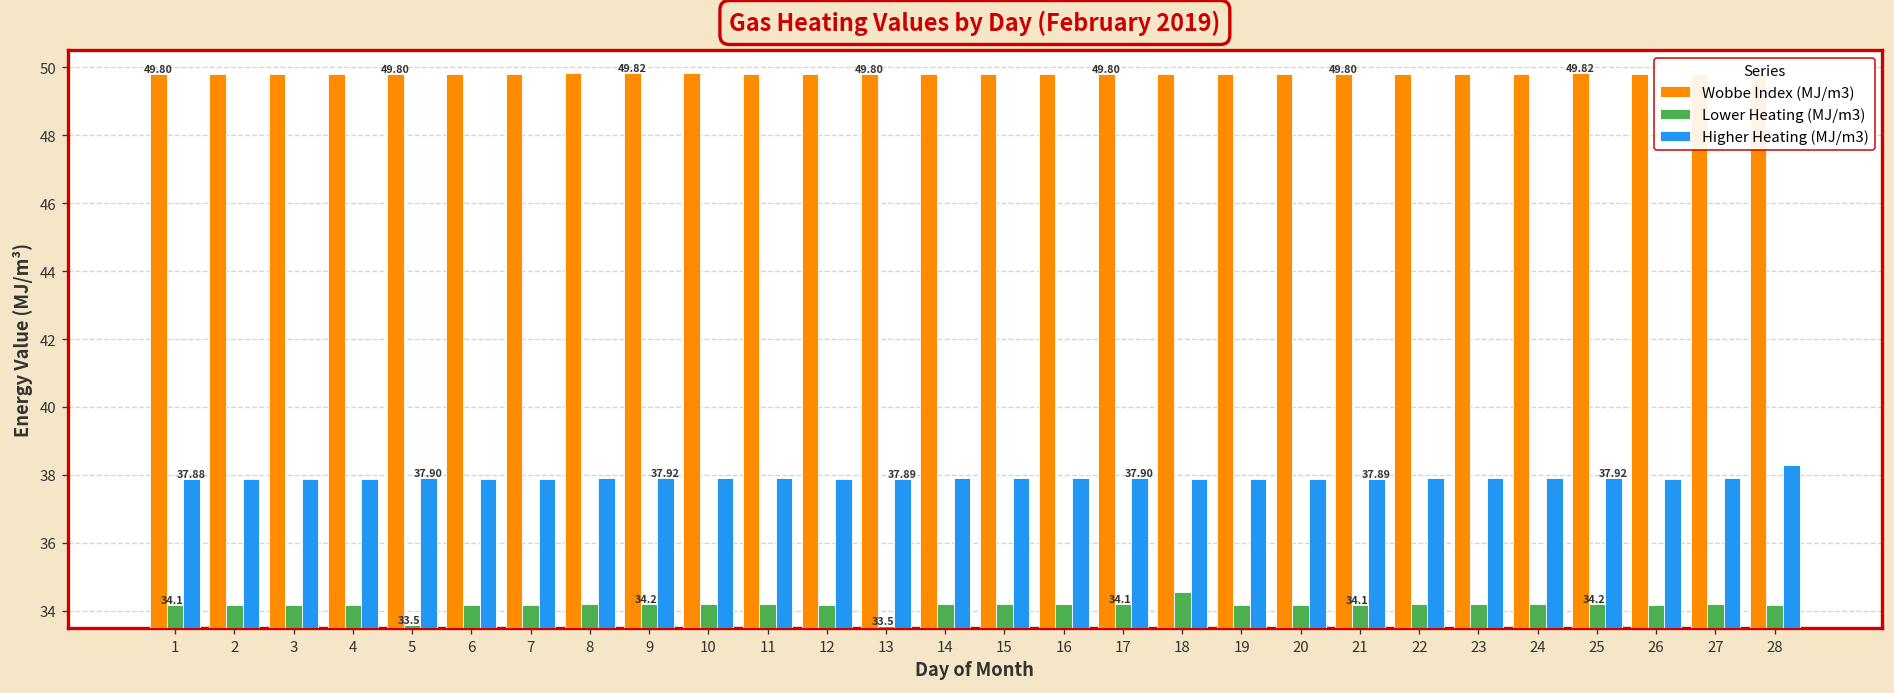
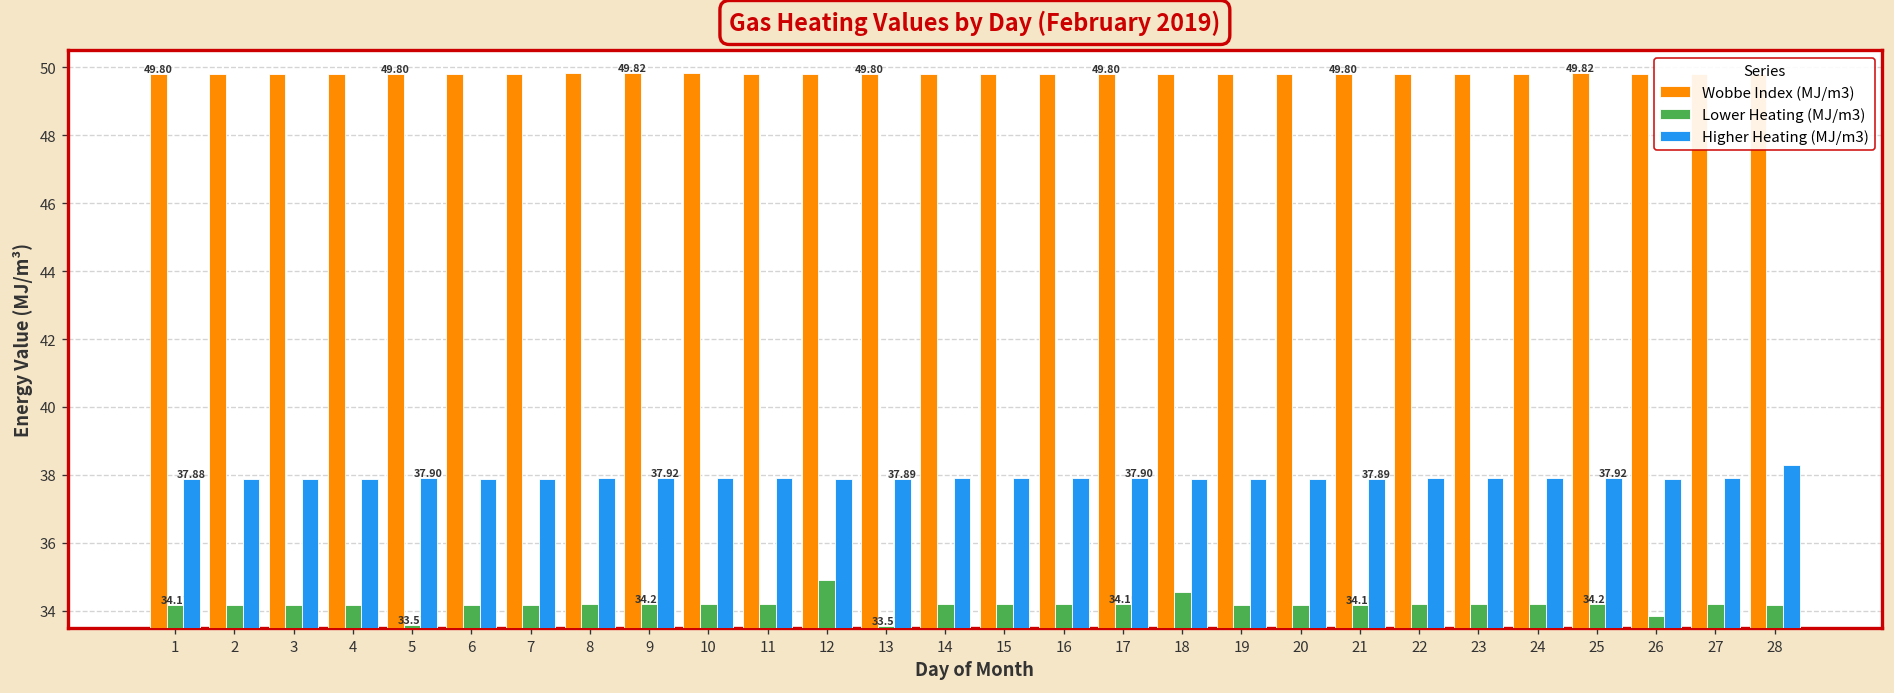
Lower Heating (MJ/m3), 12: 34.2 -> 34.9
Lower Heating (MJ/m3), 26: 34.2 -> 33.9
